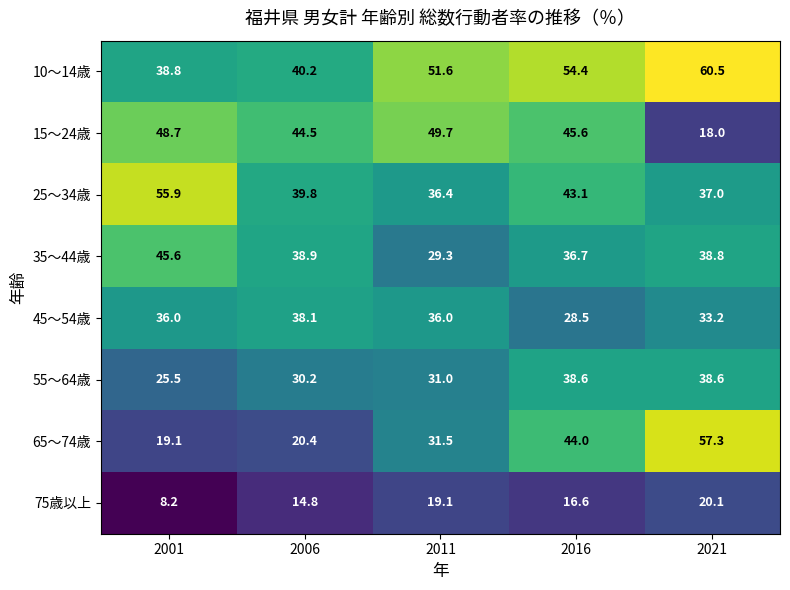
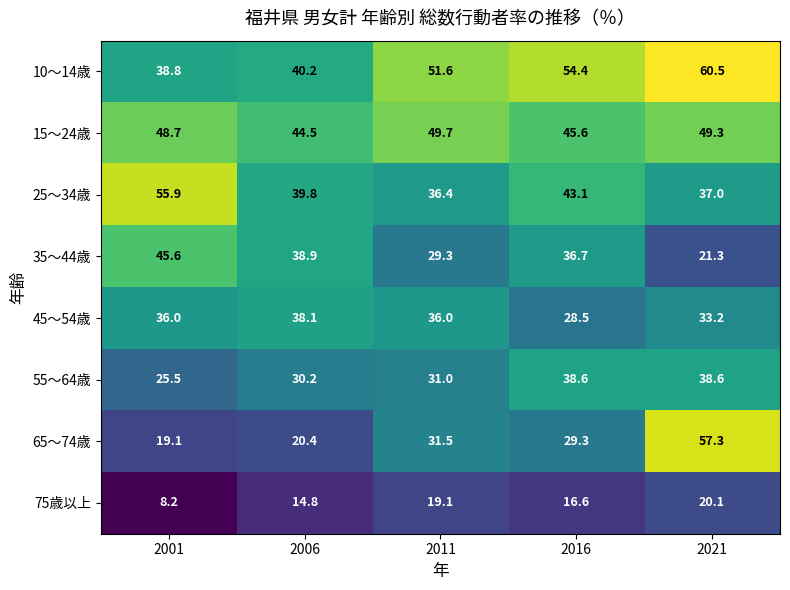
15～24歳, 2021: 18.0 -> 49.3
35～44歳, 2021: 38.8 -> 21.3
65～74歳, 2016: 44.0 -> 29.3
